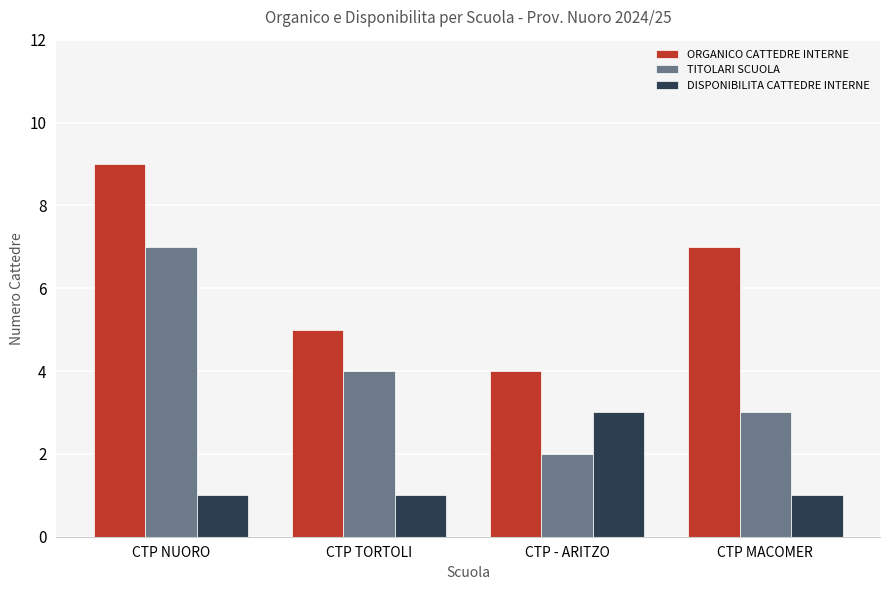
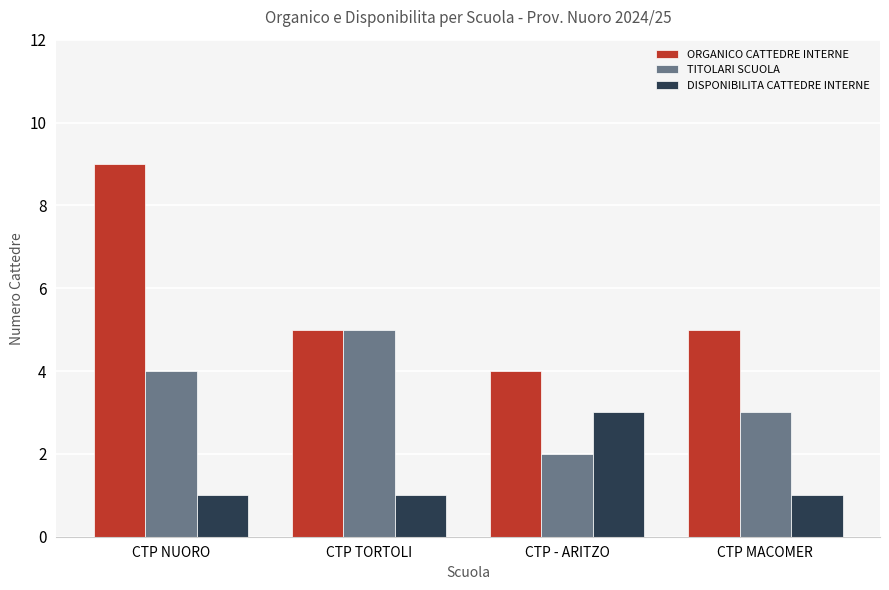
TITOLARI SCUOLA, CTP NUORO: 7 -> 4
TITOLARI SCUOLA, CTP TORTOLI: 4 -> 5
ORGANICO CATTEDRE INTERNE, CTP MACOMER: 7 -> 5
